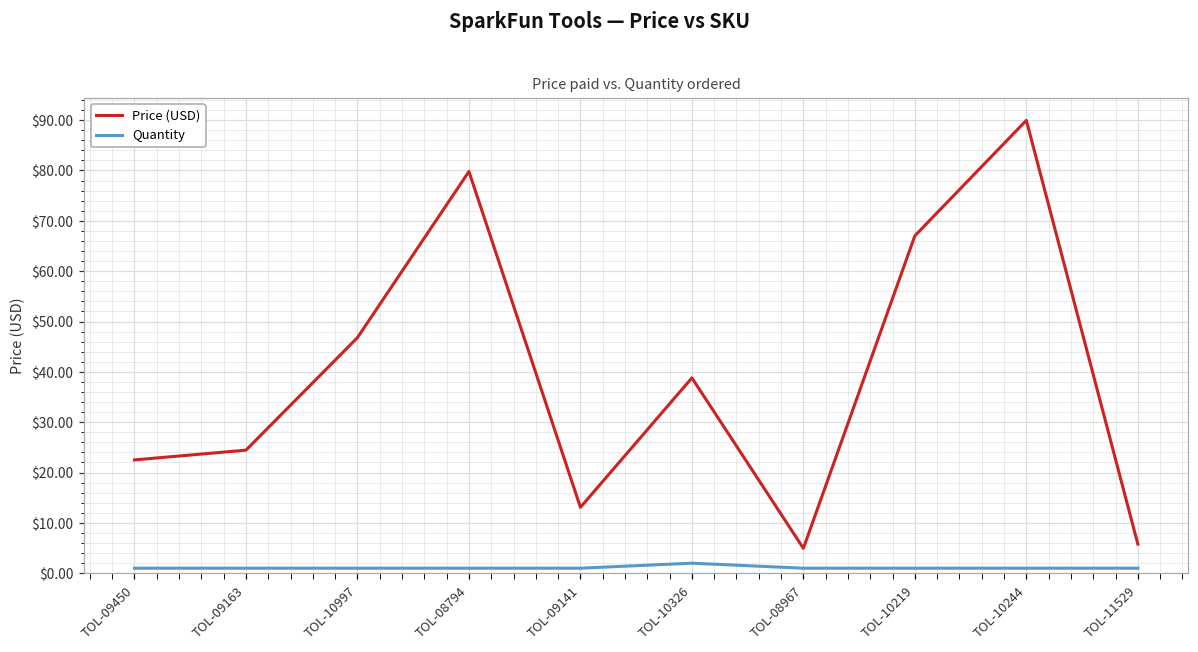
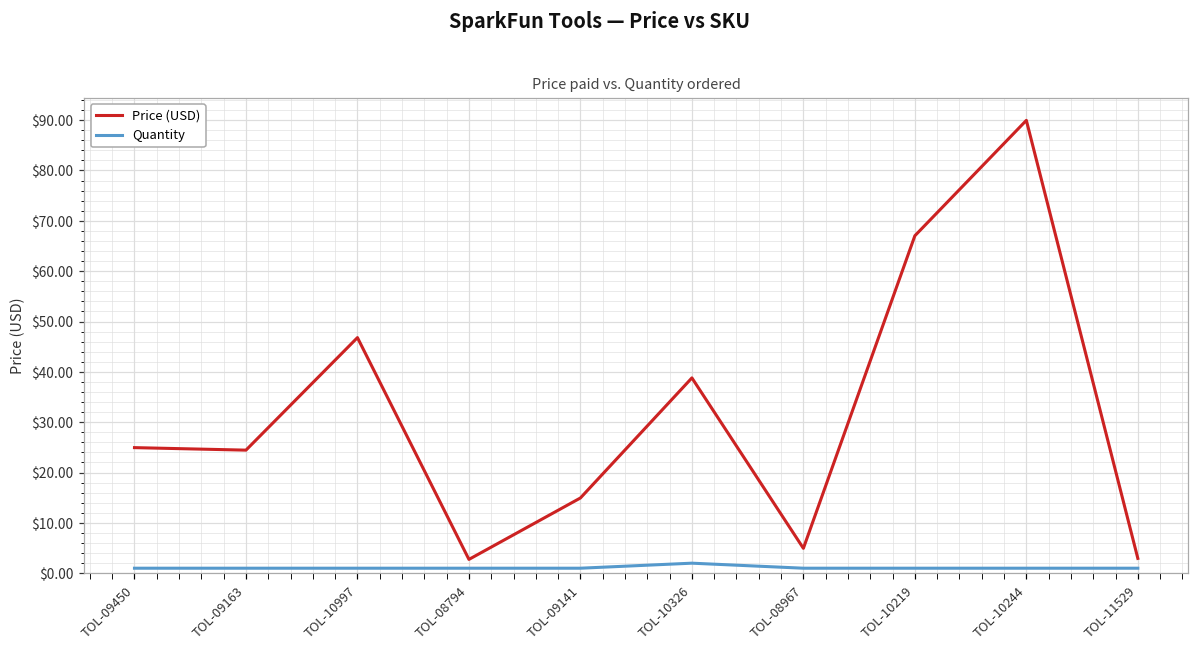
Price (USD), TOL-09450: $23 -> $25
Price (USD), TOL-08794: $80 -> $3
Price (USD), TOL-09141: $13 -> $15
Price (USD), TOL-11529: $6 -> $3
